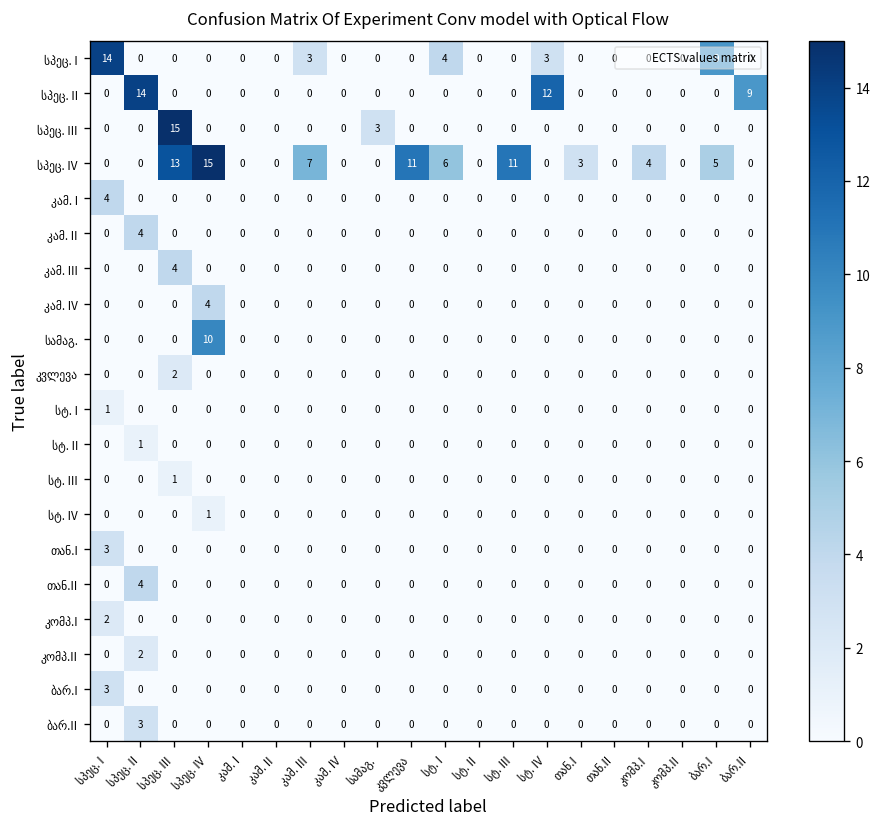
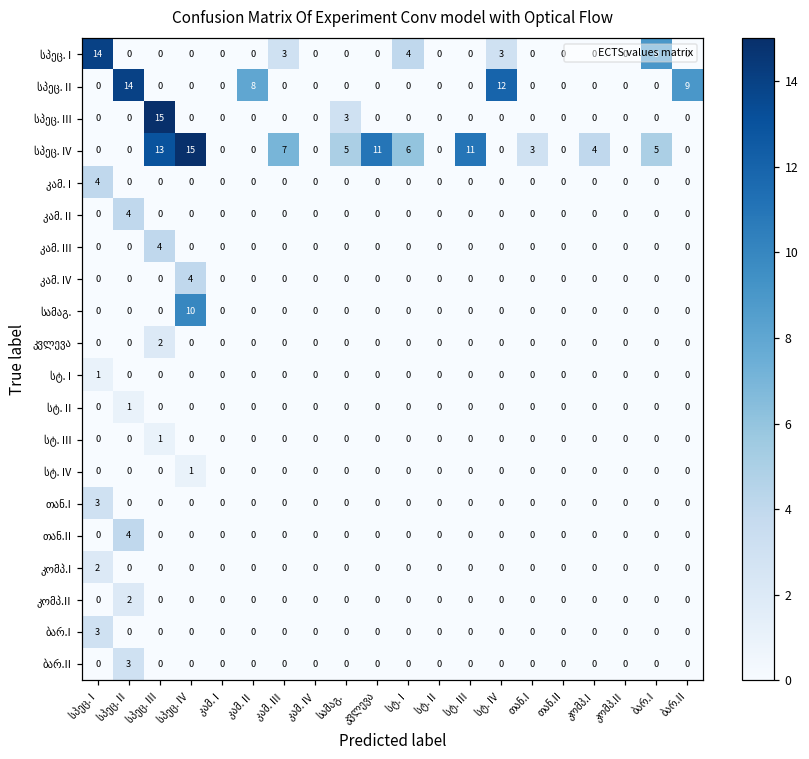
სპეც. II, კამ. II: 0 -> 8
სპეც. IV, სამაგ.: 0 -> 5
